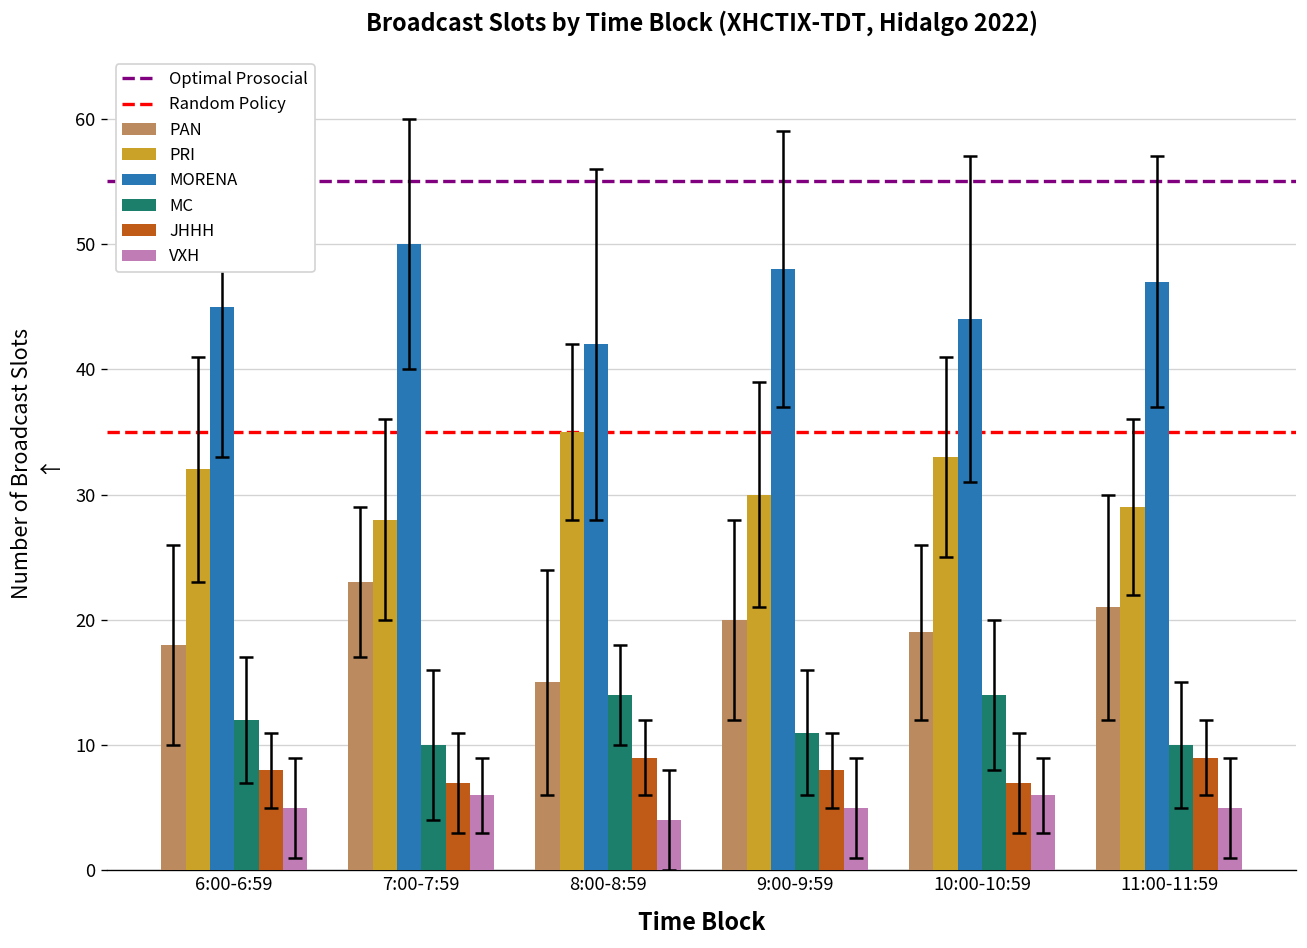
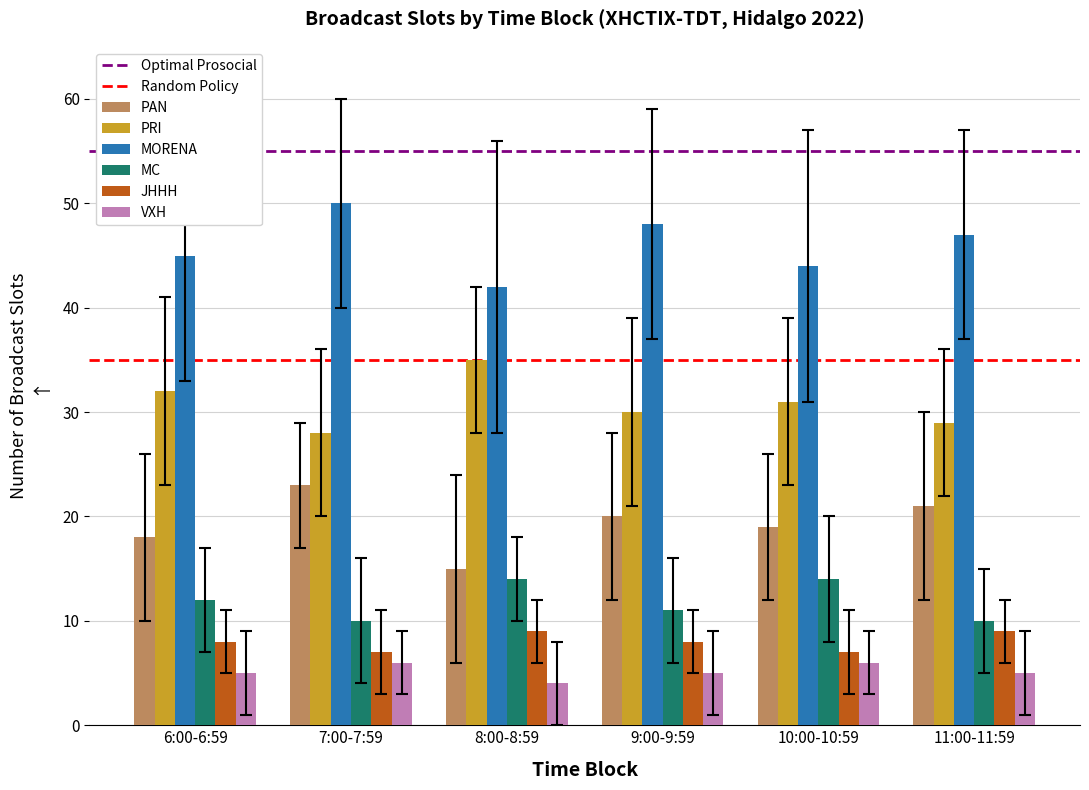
PRI, 10:00-10:59: 33 -> 31
